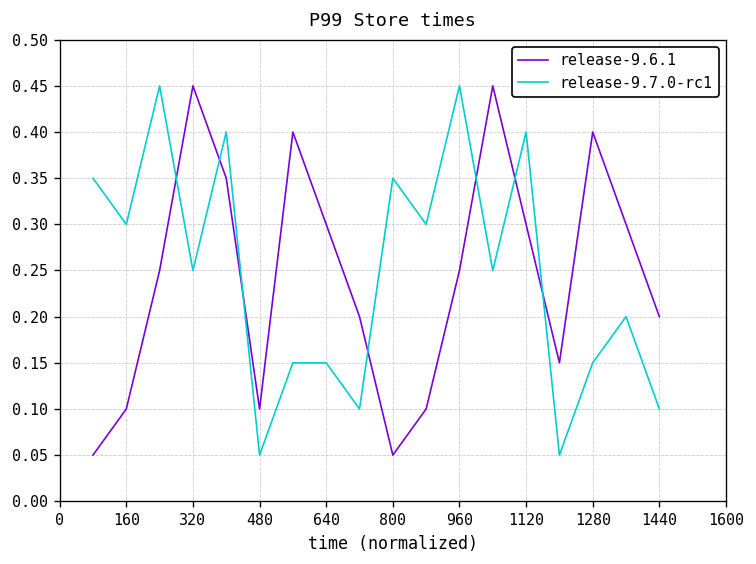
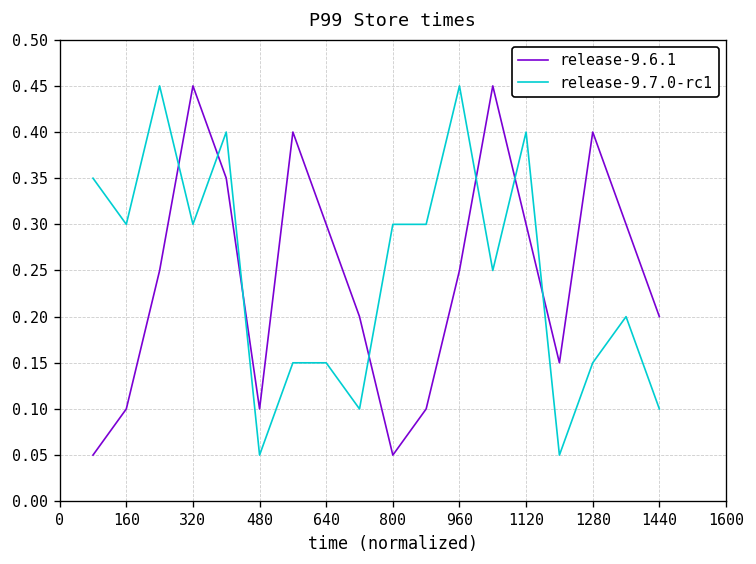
release-9.7.0-rc1, 320: 0.25 -> 0.30
release-9.7.0-rc1, 800: 0.35 -> 0.30
